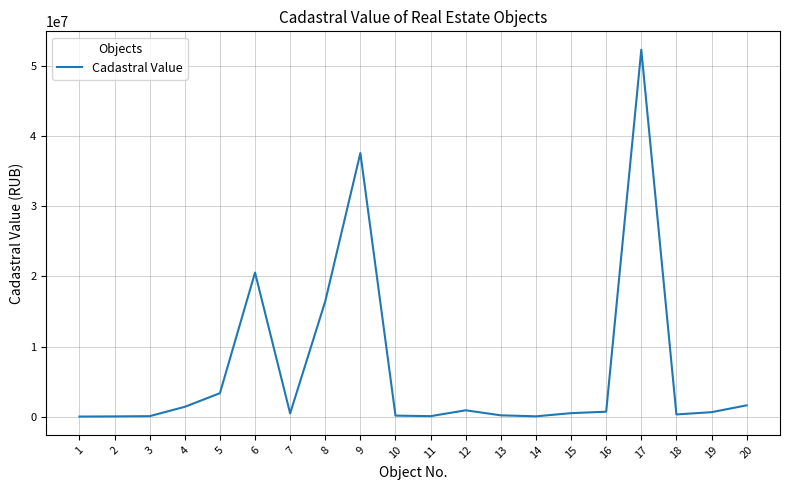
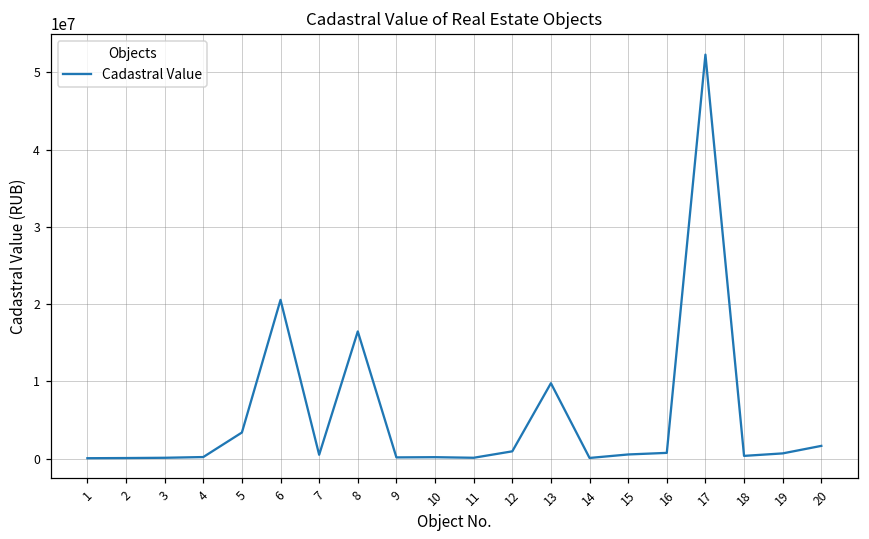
4: 1000000 -> 0
9: 38000000 -> 0
13: 0 -> 10000000
